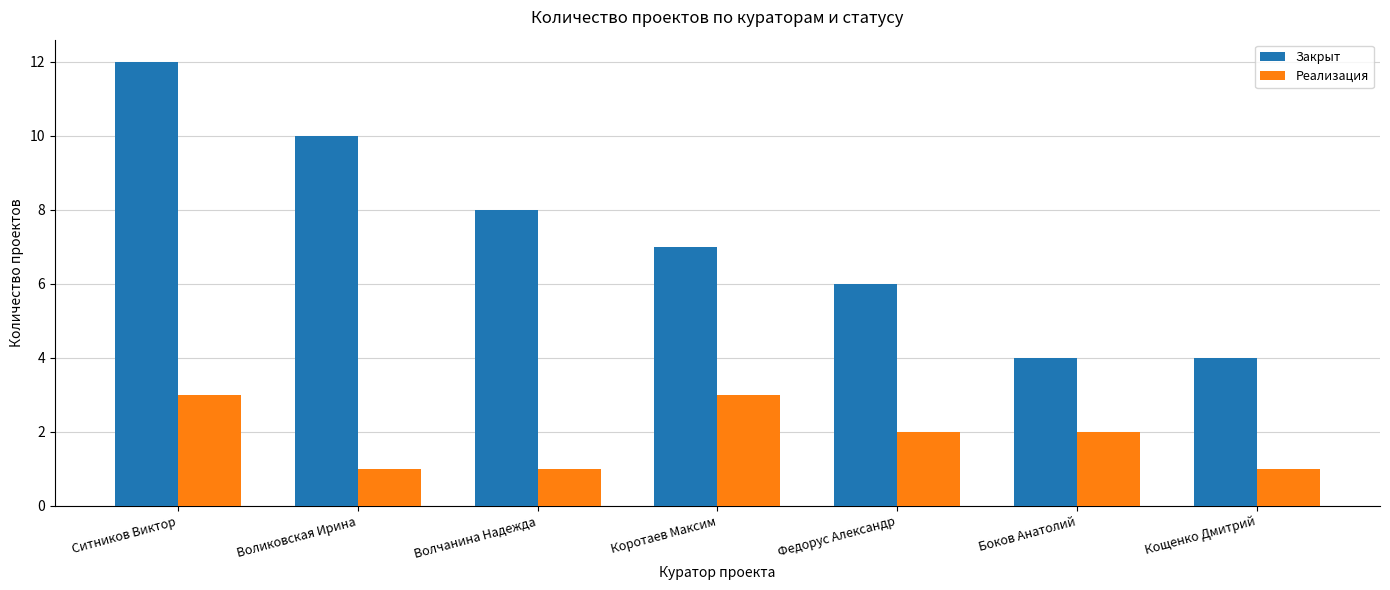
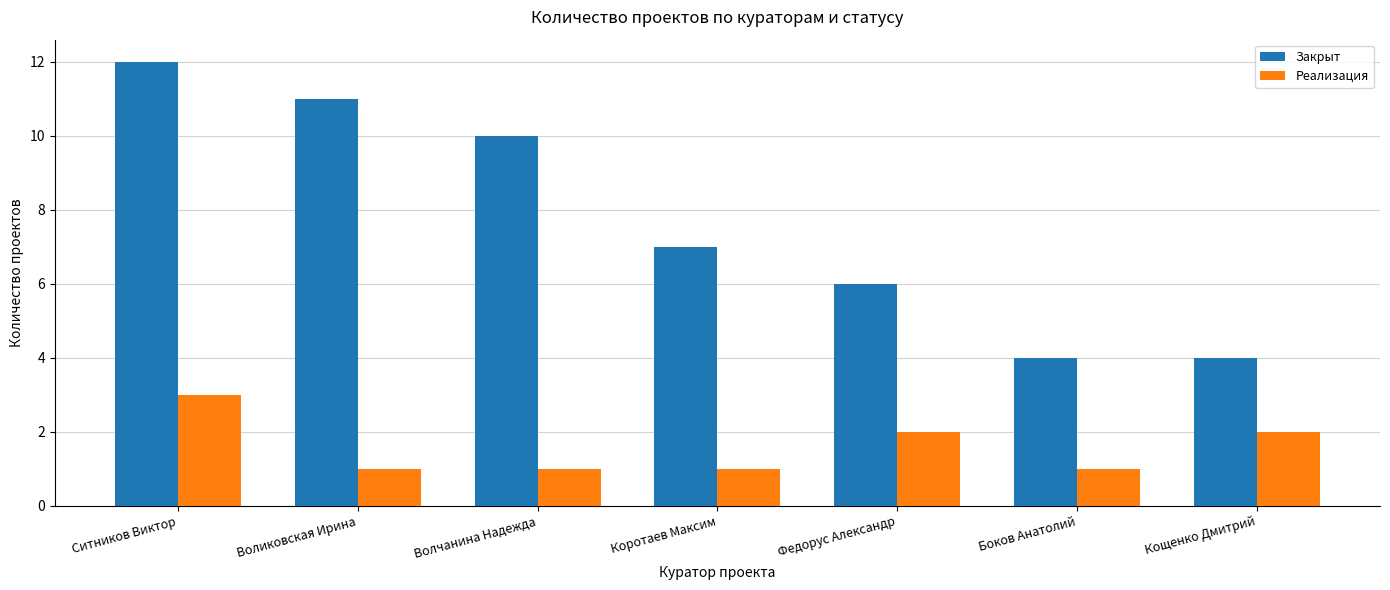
Закрыт, Воликовская Ирина: 10 -> 11
Закрыт, Волчанина Надежда: 8 -> 10
Реализация, Коротаев Максим: 3 -> 1
Реализация, Боков Анатолий: 2 -> 1
Реализация, Кощенко Дмитрий: 1 -> 2
